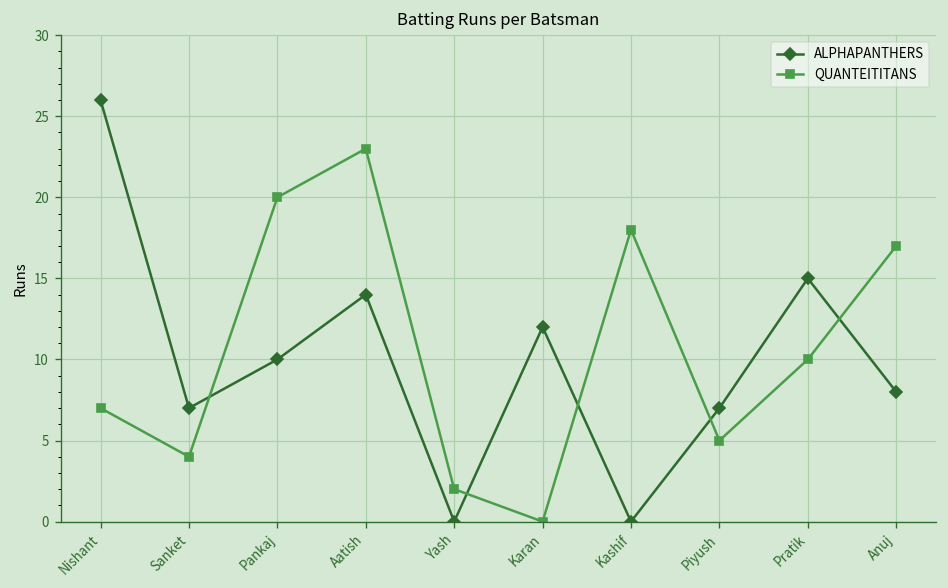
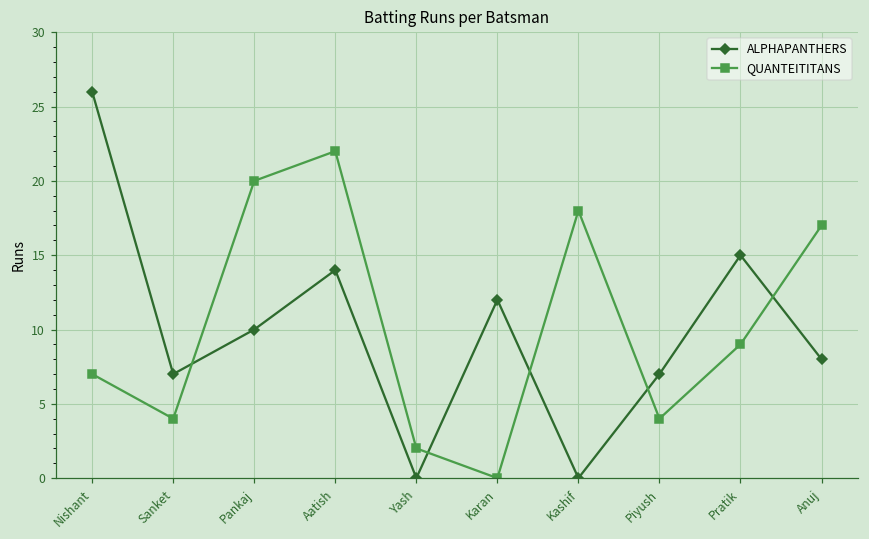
QUANTEITITANS, Aatish: 23 -> 22
QUANTEITITANS, Piyush: 5 -> 4
QUANTEITITANS, Pratik: 10 -> 9
